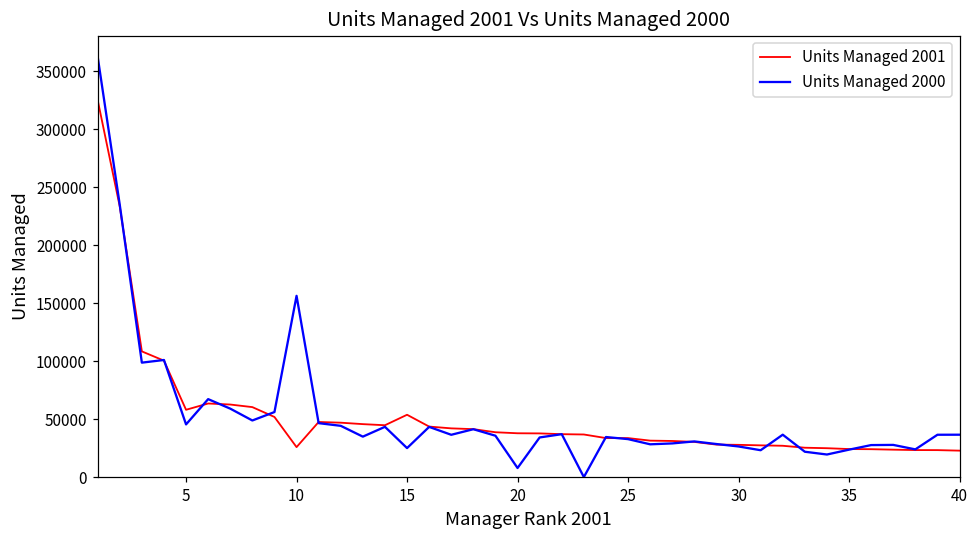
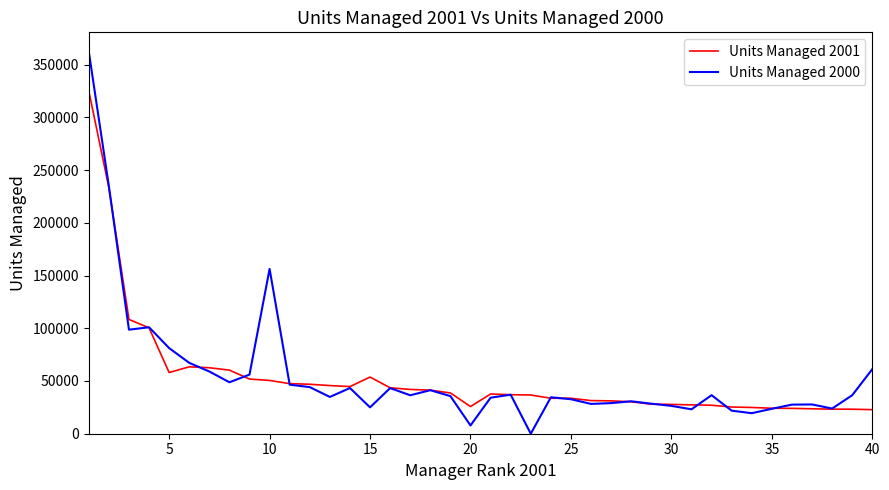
Units Managed 2000, 5: 45000 -> 81000
Units Managed 2001, 10: 26000 -> 51000
Units Managed 2001, 20: 38000 -> 26000
Units Managed 2000, 40: 37000 -> 61000
